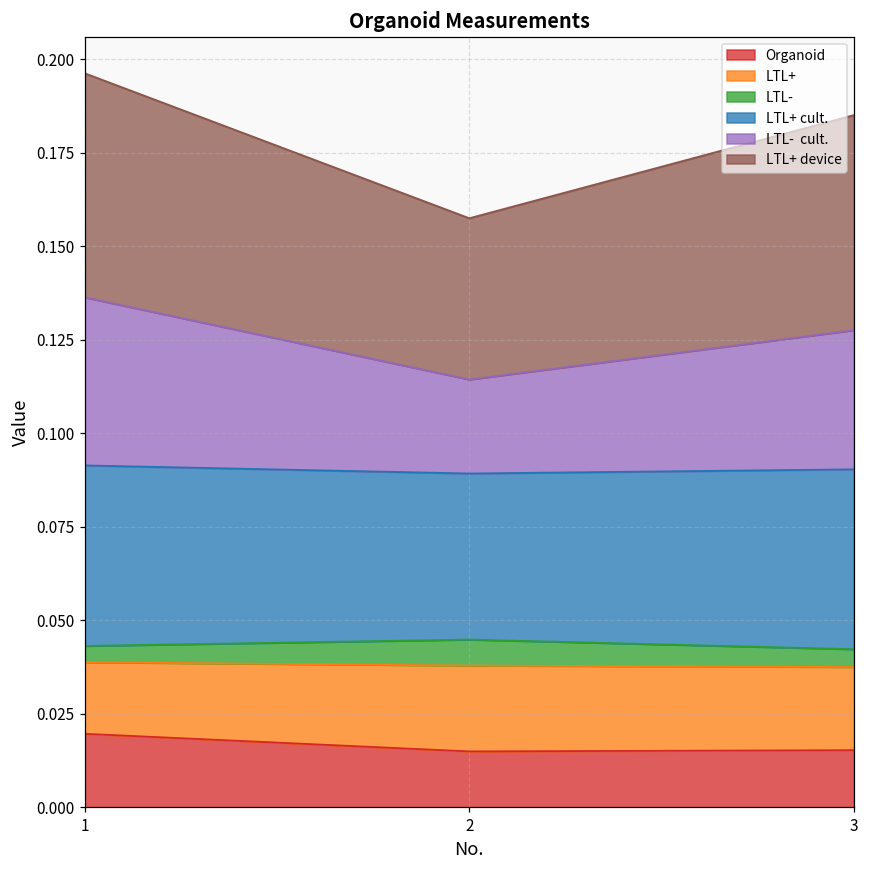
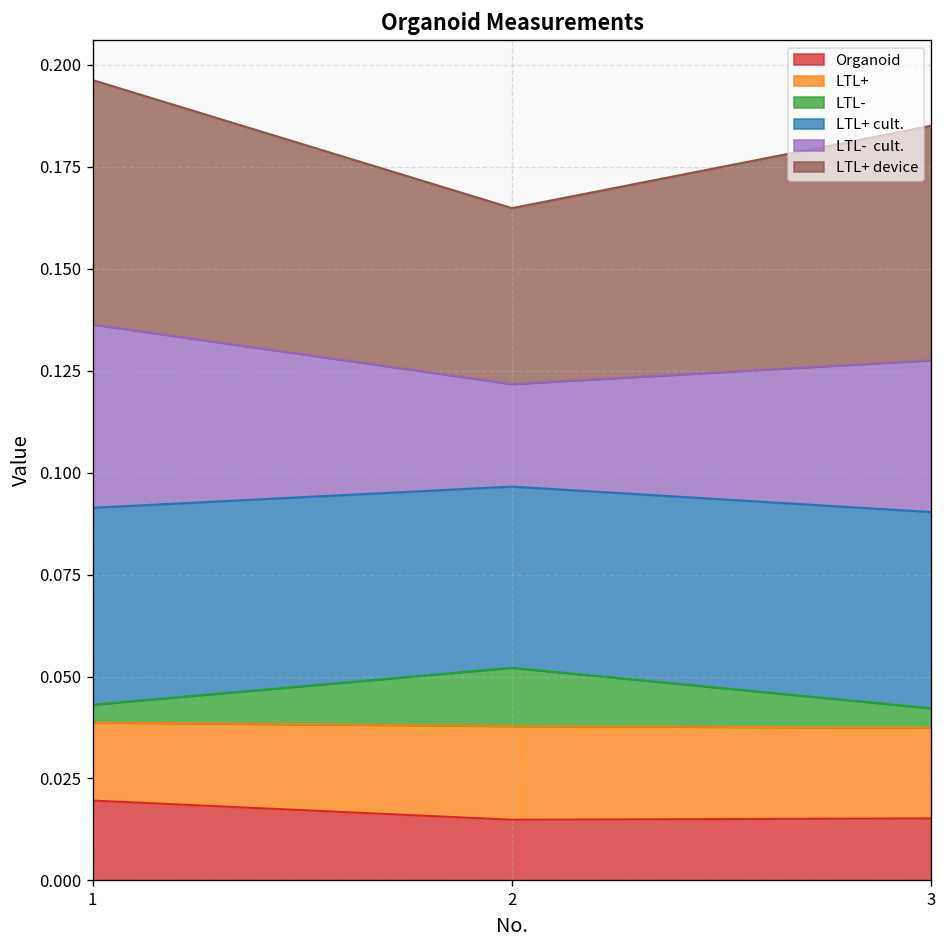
LTL-, 2: 0.007 -> 0.014
